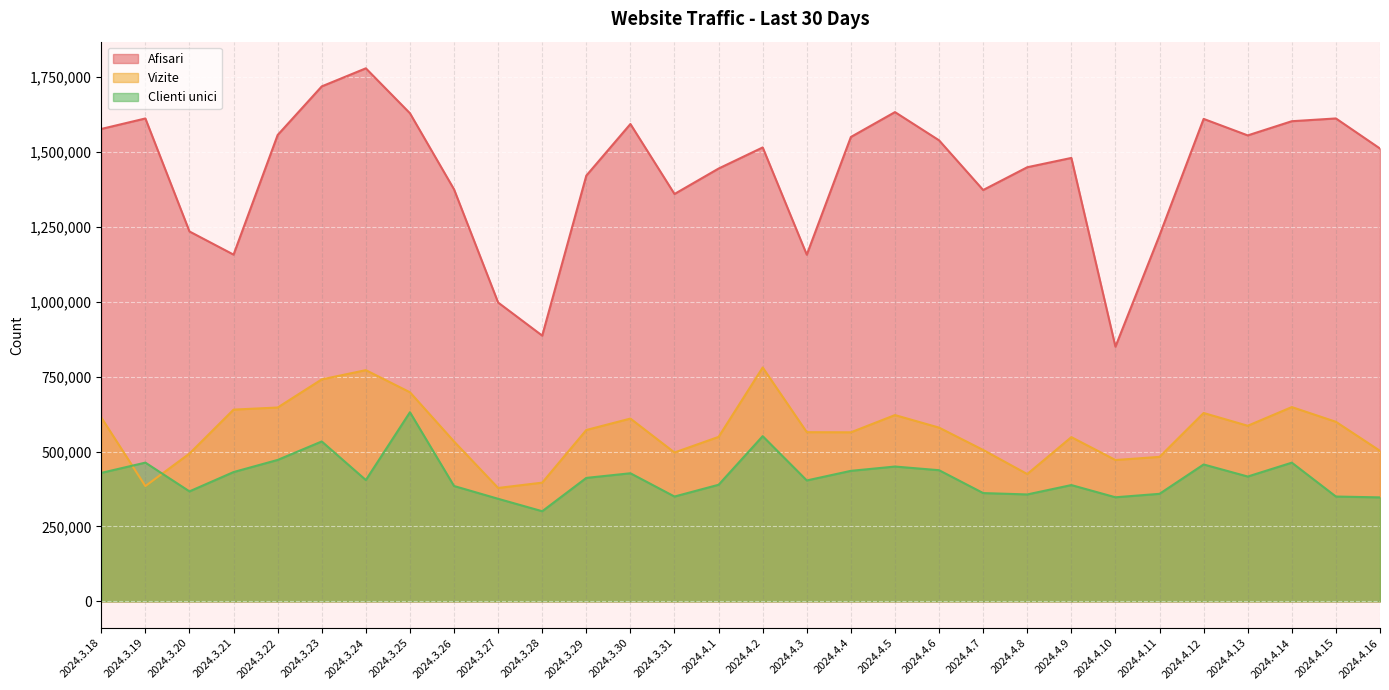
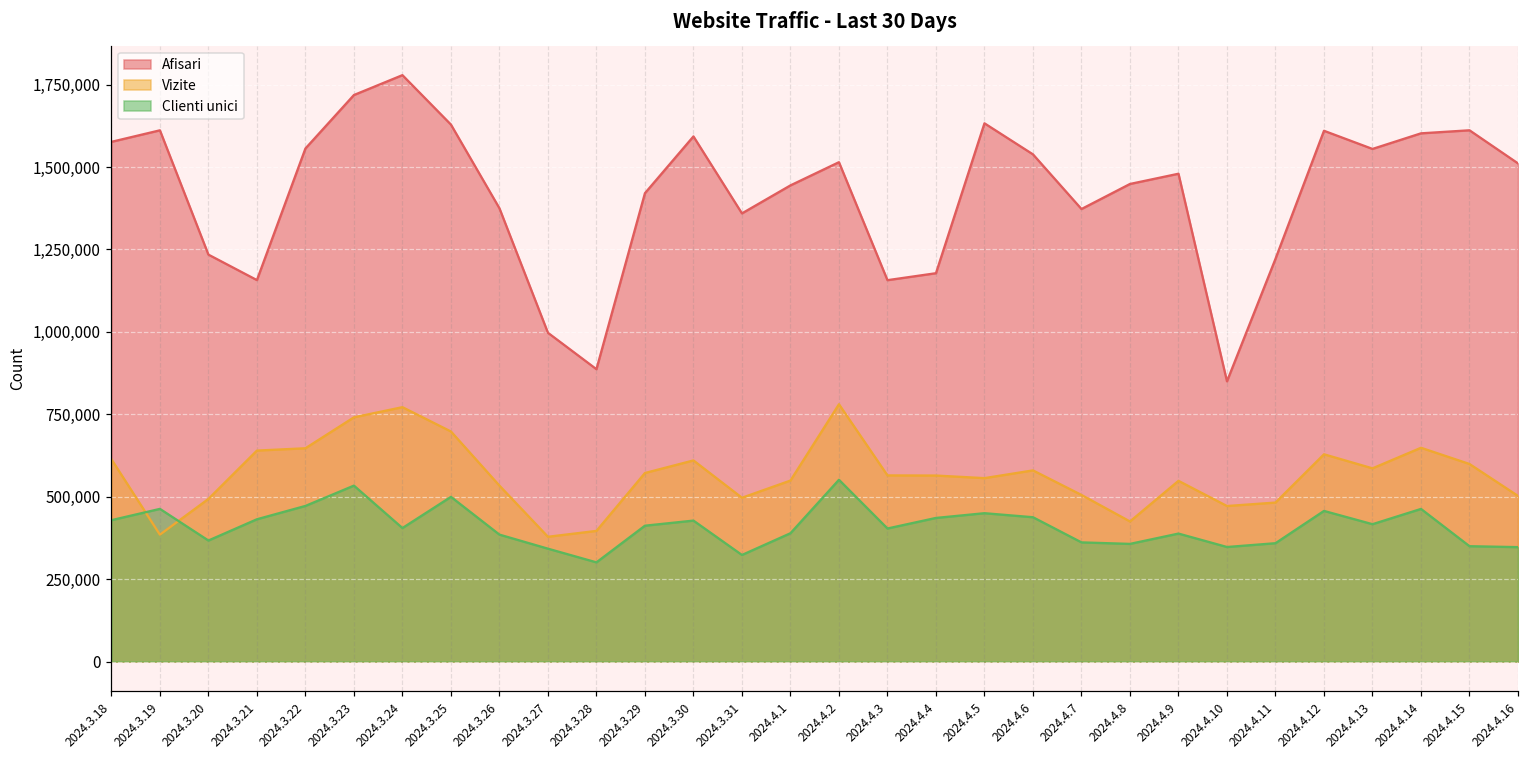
Clienti unici, 2024.3.25: 630,000 -> 500,000
Clienti unici, 2024.3.31: 350,000 -> 320,000
Afisari, 2024.4.4: 1,550,000 -> 1,180,000
Vizite, 2024.4.5: 620,000 -> 560,000
